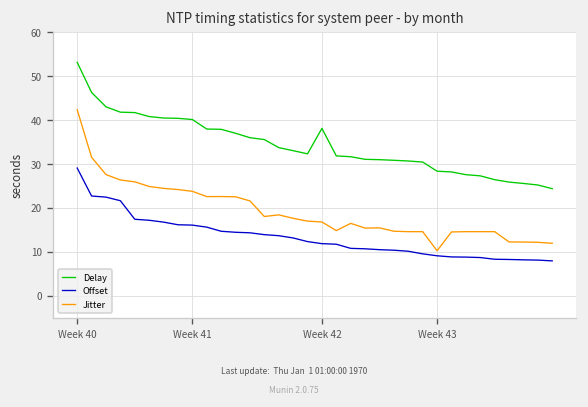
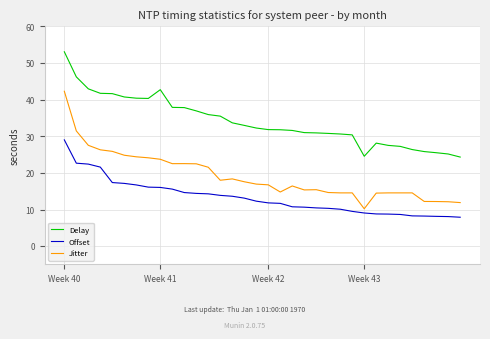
Delay, Week 41: 40 -> 43
Delay, Week 42: 38 -> 32
Delay, Week 43: 28 -> 25
